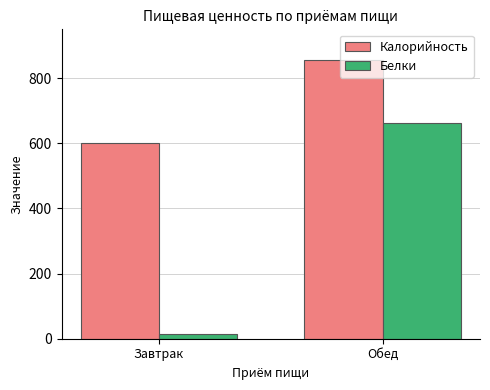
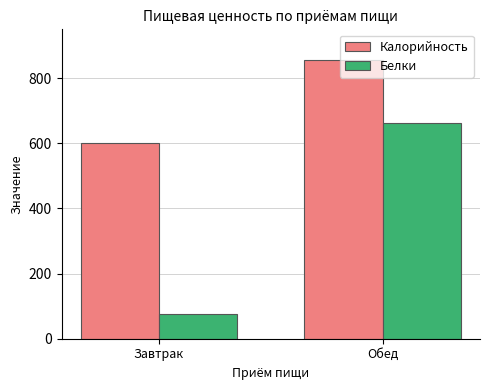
Белки, Завтрак: 10 -> 80
